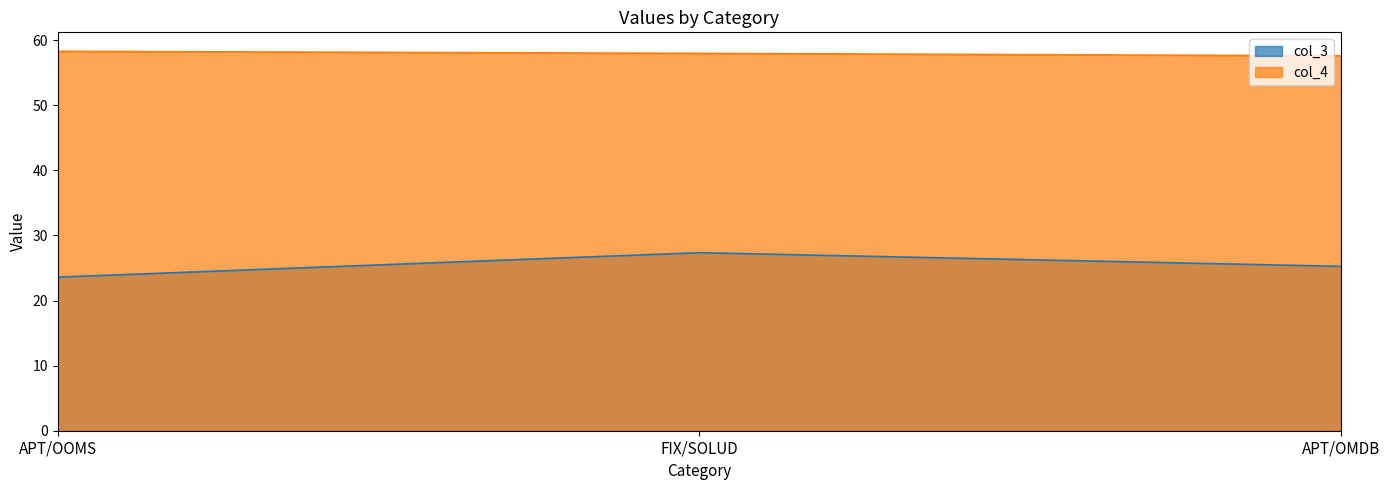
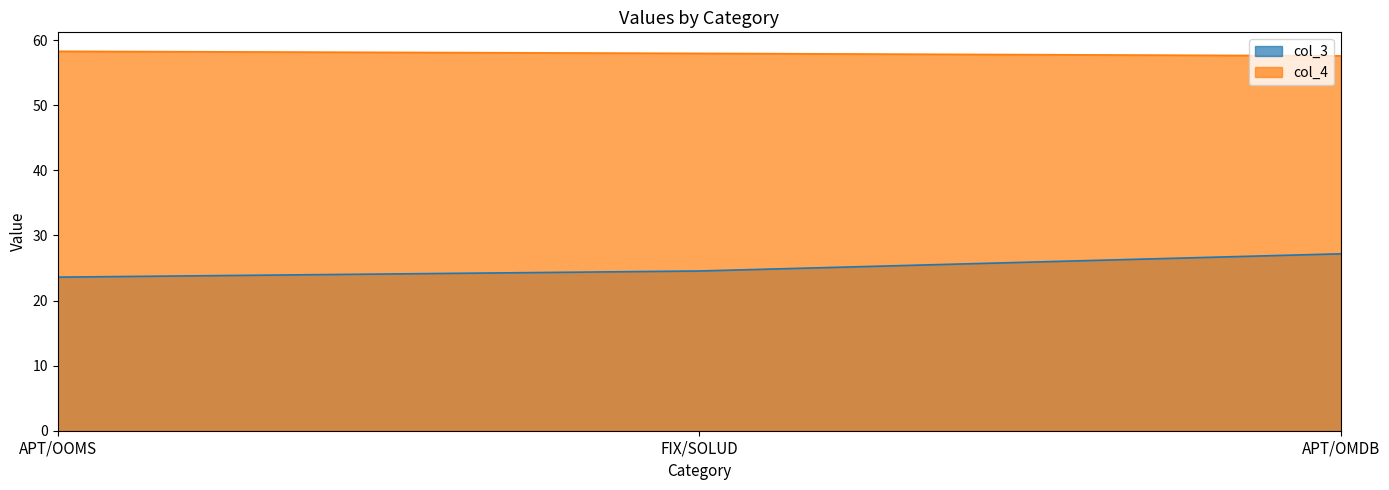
col_3, FIX/SOLUD: 27 -> 25
col_3, APT/OMDB: 25 -> 27
